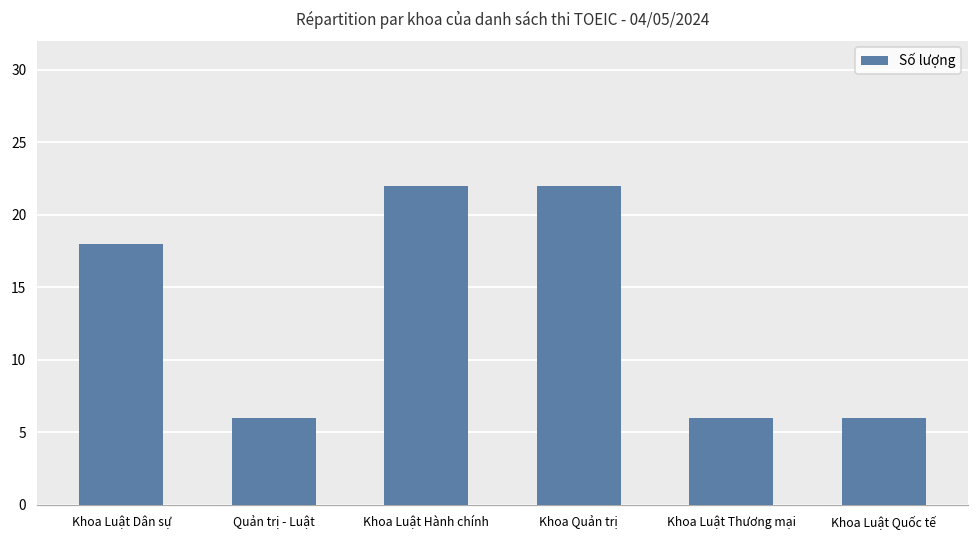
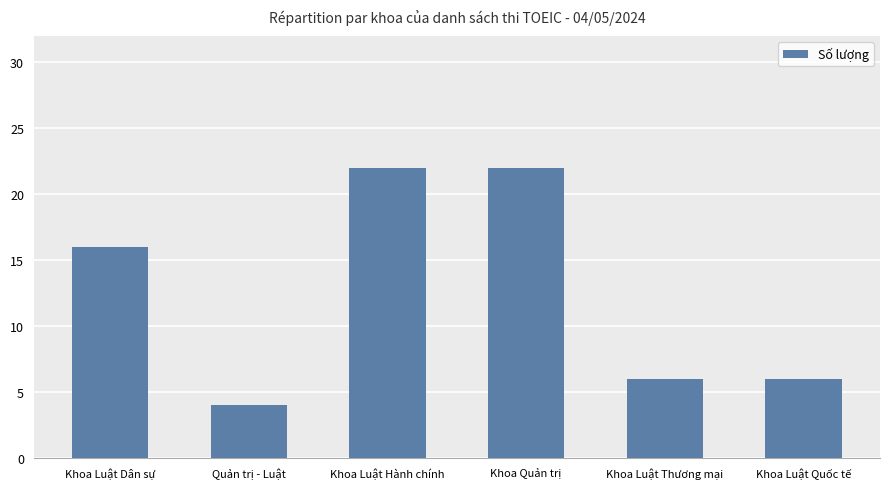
Khoa Luật Dân sự: 18 -> 16
Quản trị - Luật: 6 -> 4
